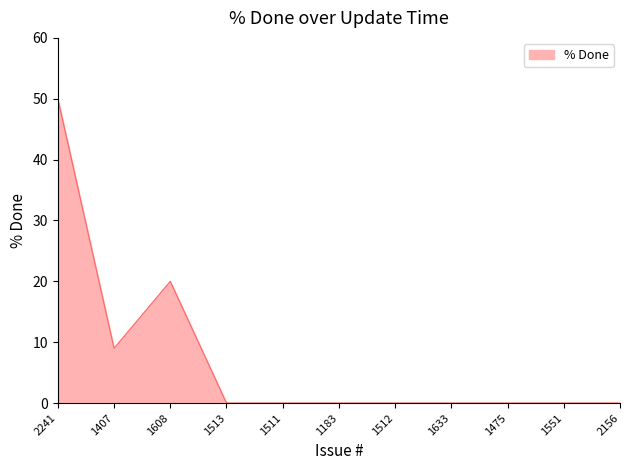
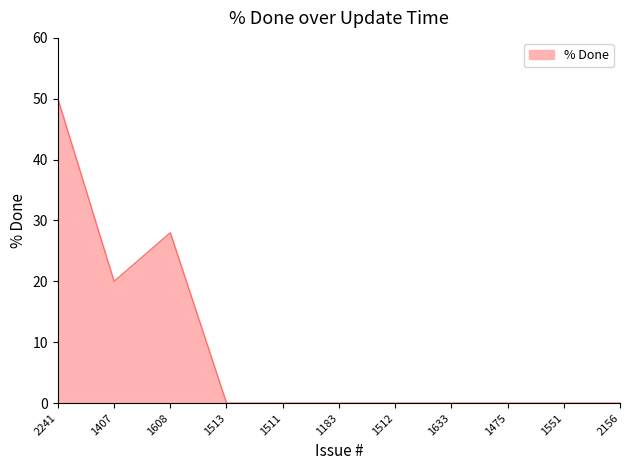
1407: 9 -> 20
1608: 20 -> 28
